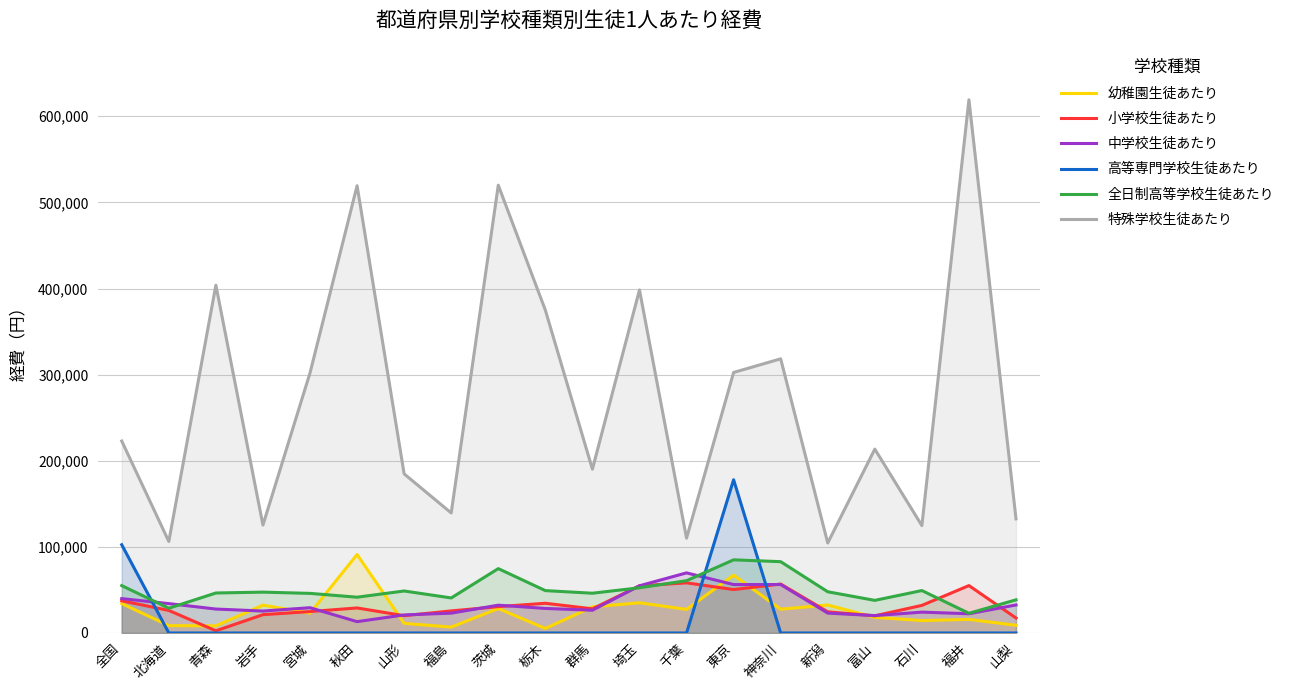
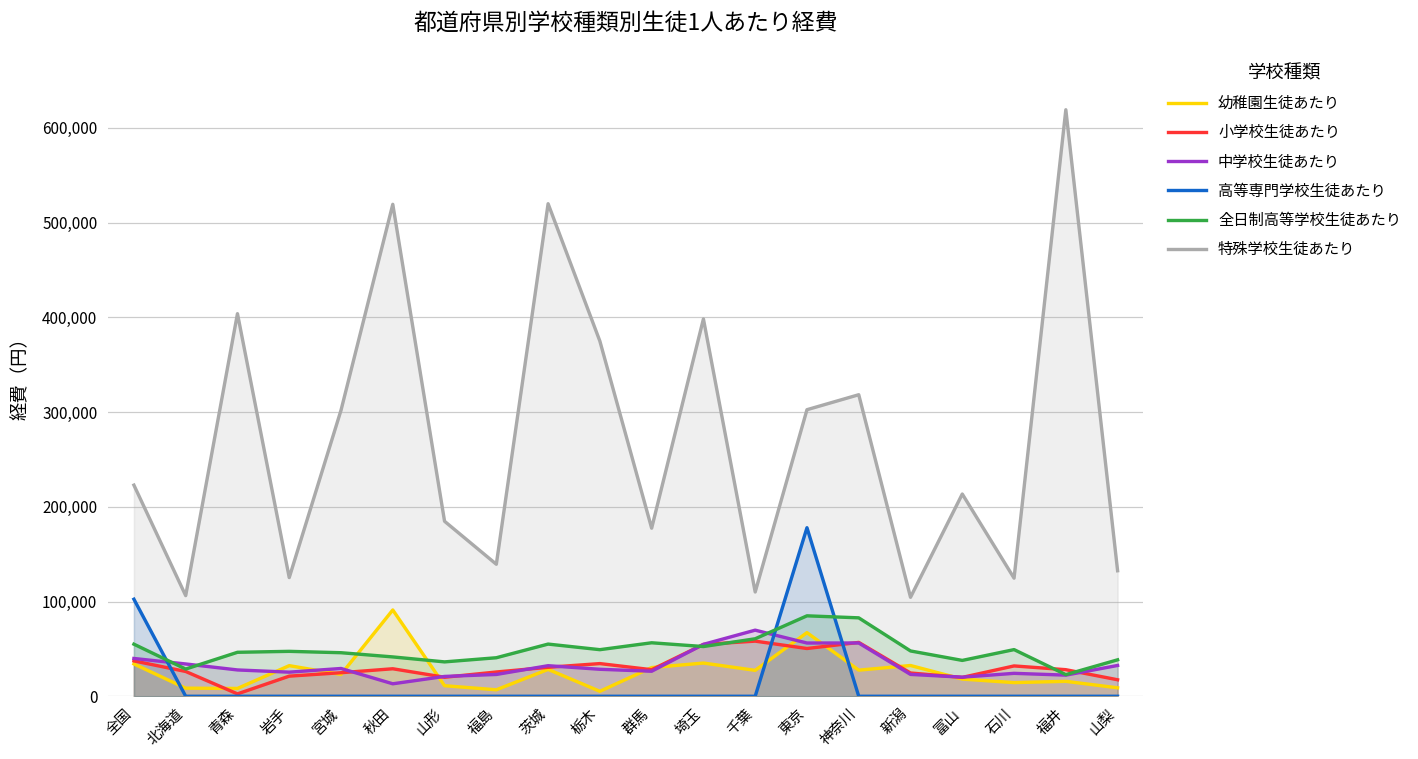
全日制高等学校生徒あたり, 山形: 50,000 -> 40,000
全日制高等学校生徒あたり, 茨城: 70,000 -> 60,000
全日制高等学校生徒あたり, 群馬: 50,000 -> 60,000
特殊学校生徒あたり, 群馬: 190,000 -> 180,000
小学校生徒あたり, 福井: 60,000 -> 30,000
